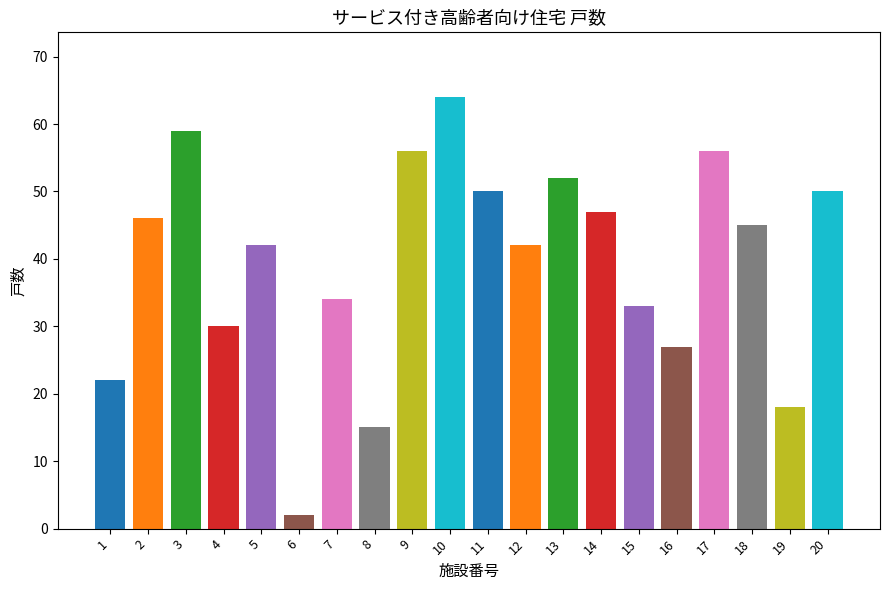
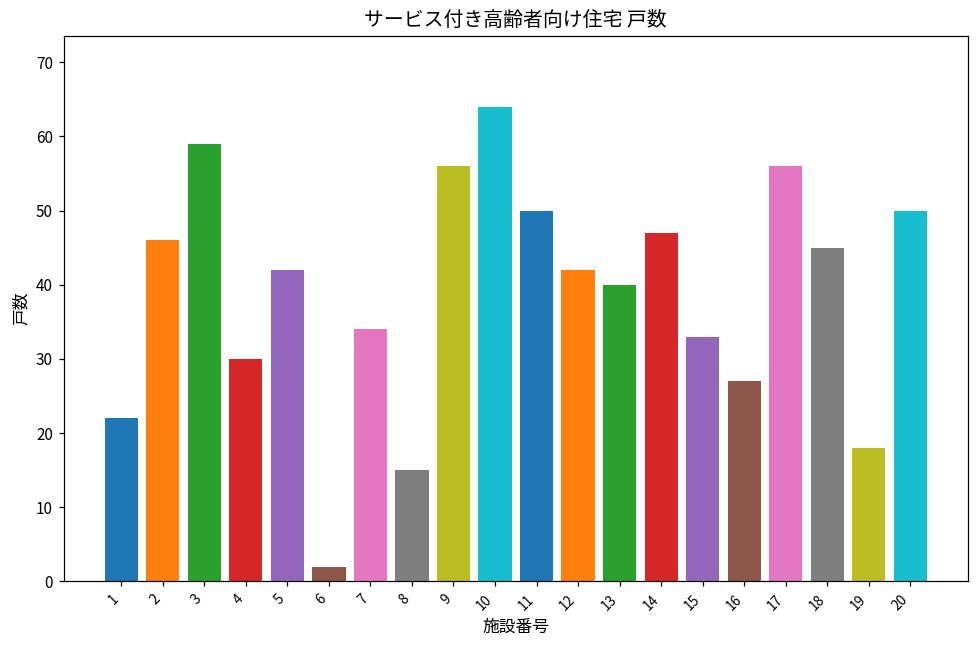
13: 52 -> 40
